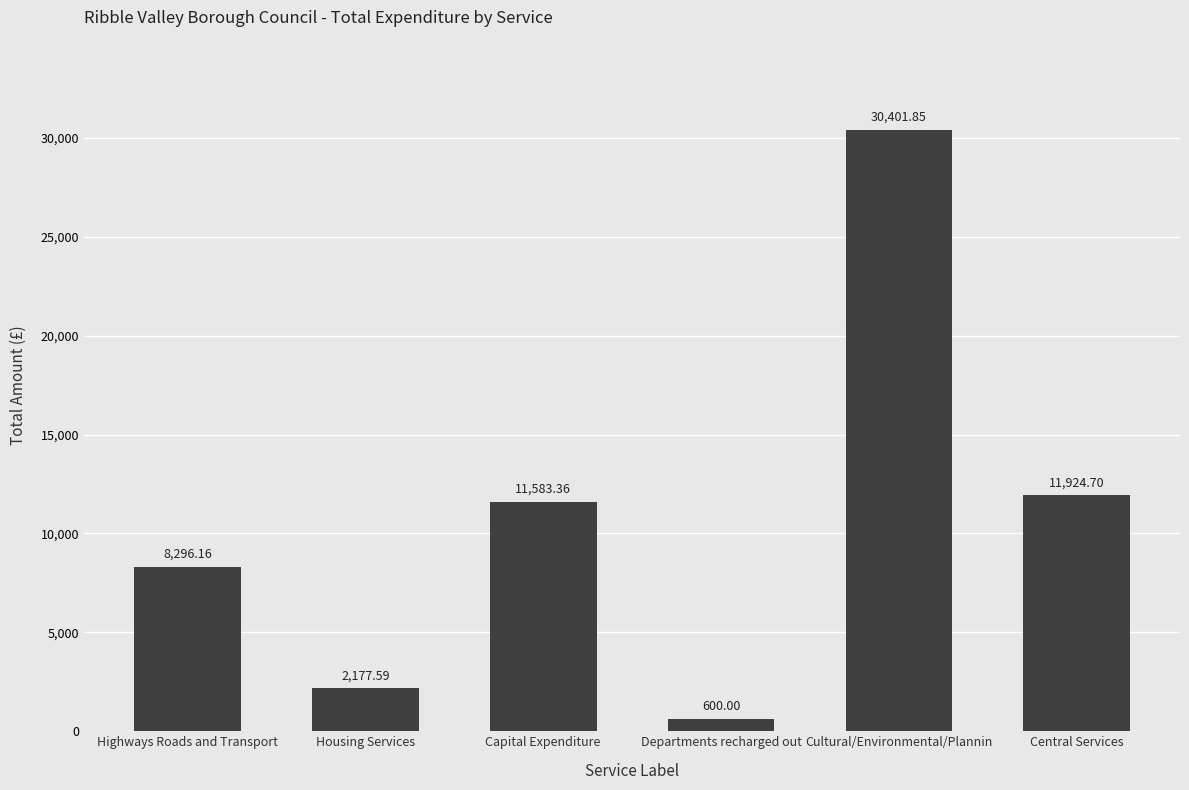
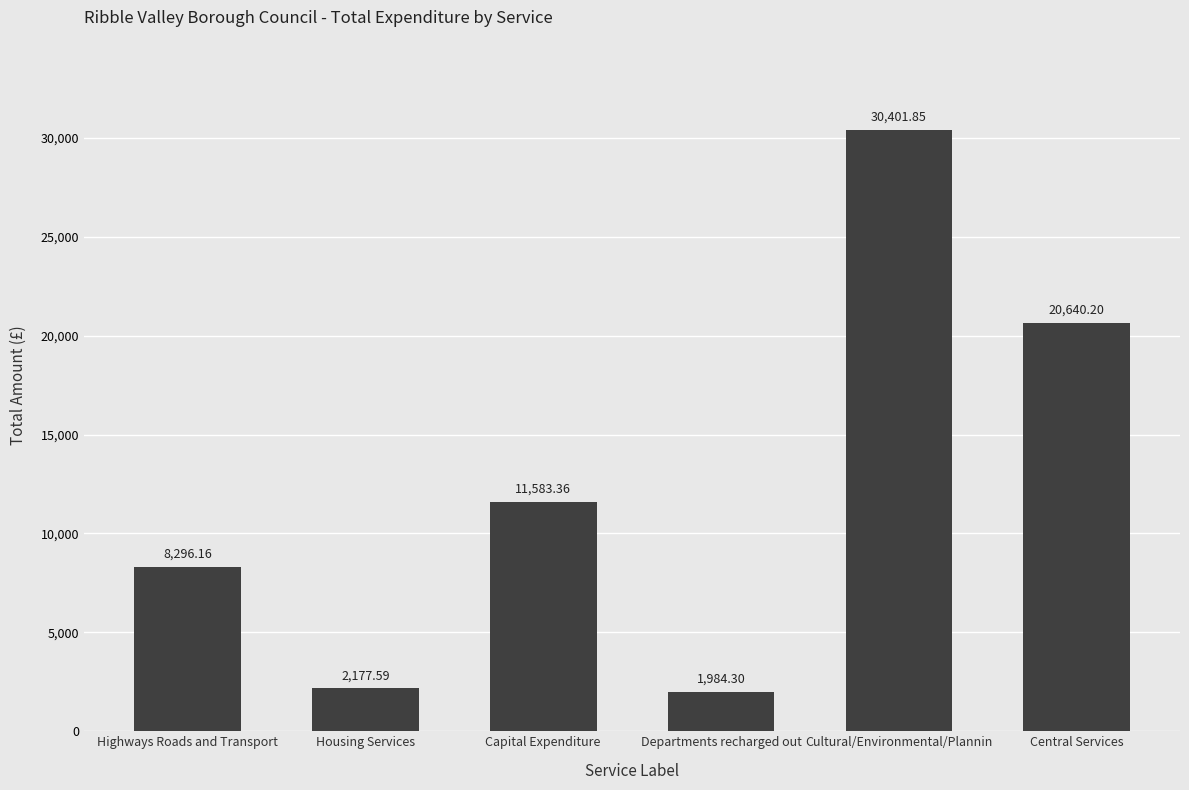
Departments recharged out: 600.00 -> 1,984.30
Central Services: 11,924.70 -> 20,640.20
